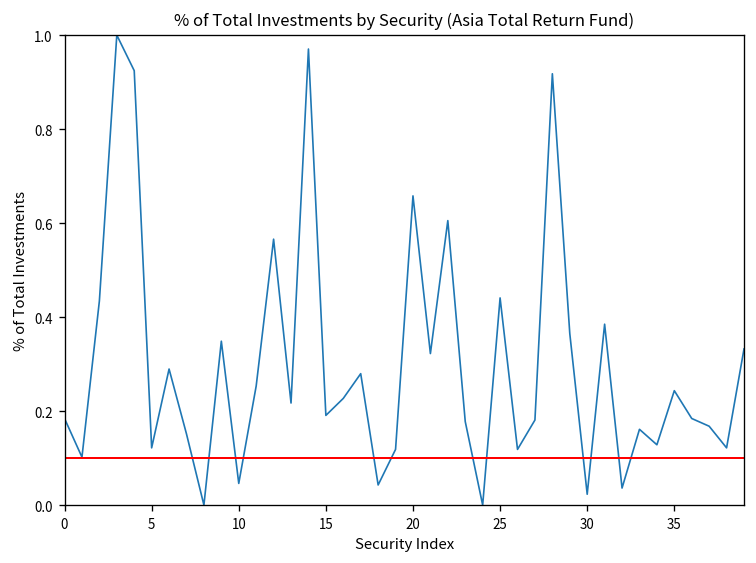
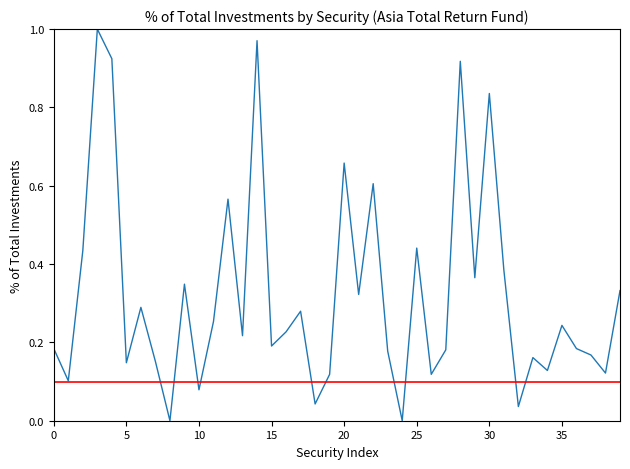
5: 0.12 -> 0.15
10: 0.05 -> 0.08
30: 0.02 -> 0.84
